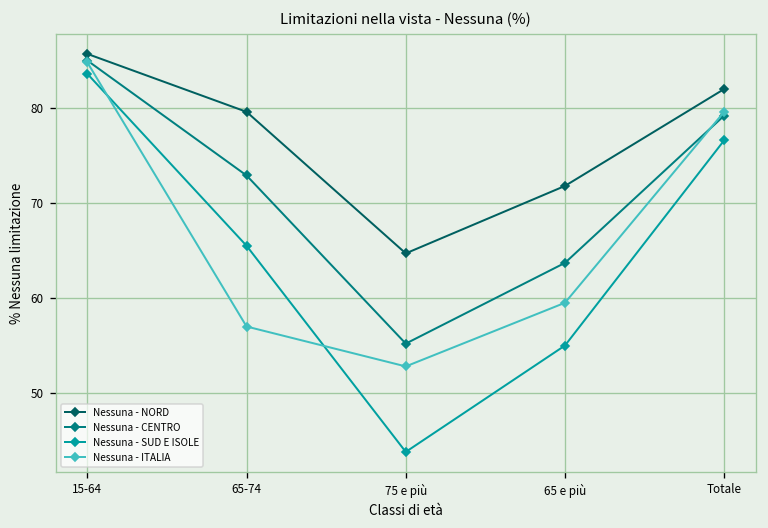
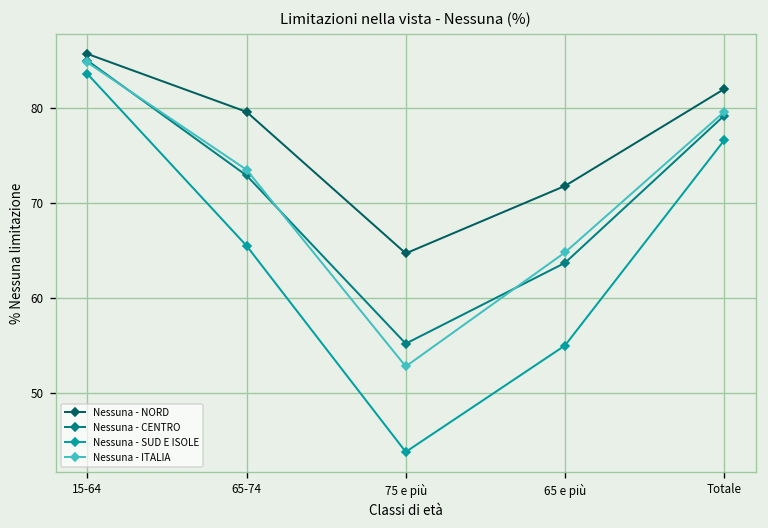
Nessuna - ITALIA, 65-74: 57 -> 74
Nessuna - ITALIA, 65 e più: 60 -> 65
